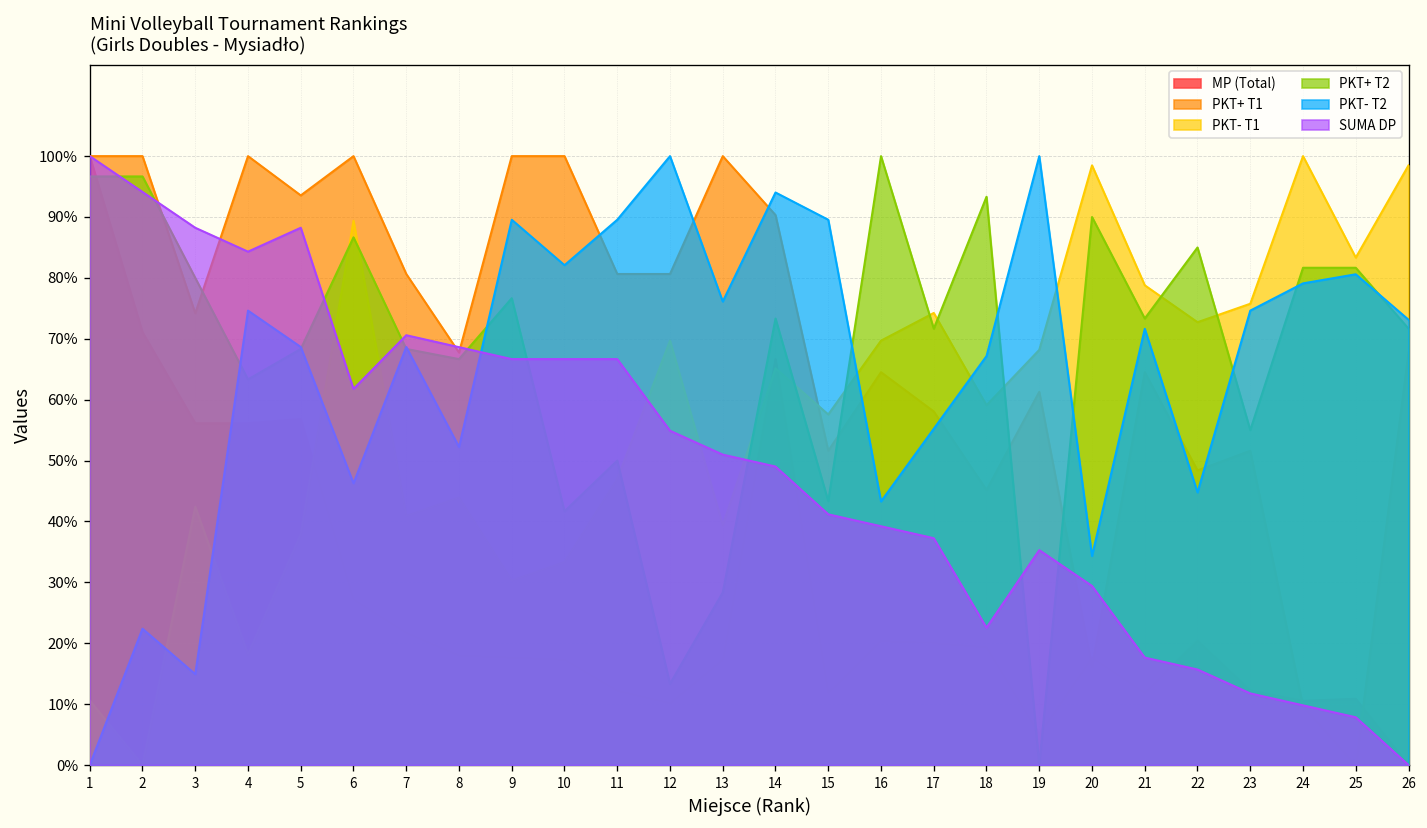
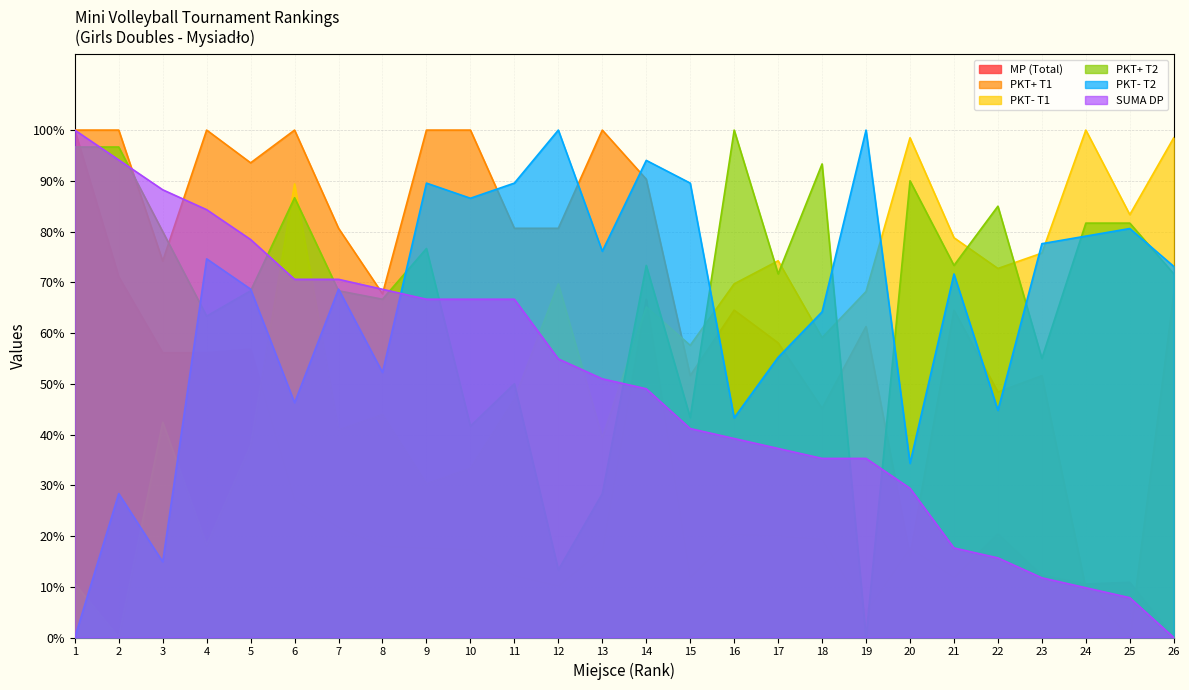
PKT- T2, 2: 22% -> 28%
SUMA DP, 5: 88% -> 78%
SUMA DP, 6: 62% -> 71%
PKT- T2, 10: 82% -> 87%
PKT- T2, 18: 67% -> 64%
SUMA DP, 18: 23% -> 35%
PKT- T2, 23: 75% -> 78%
